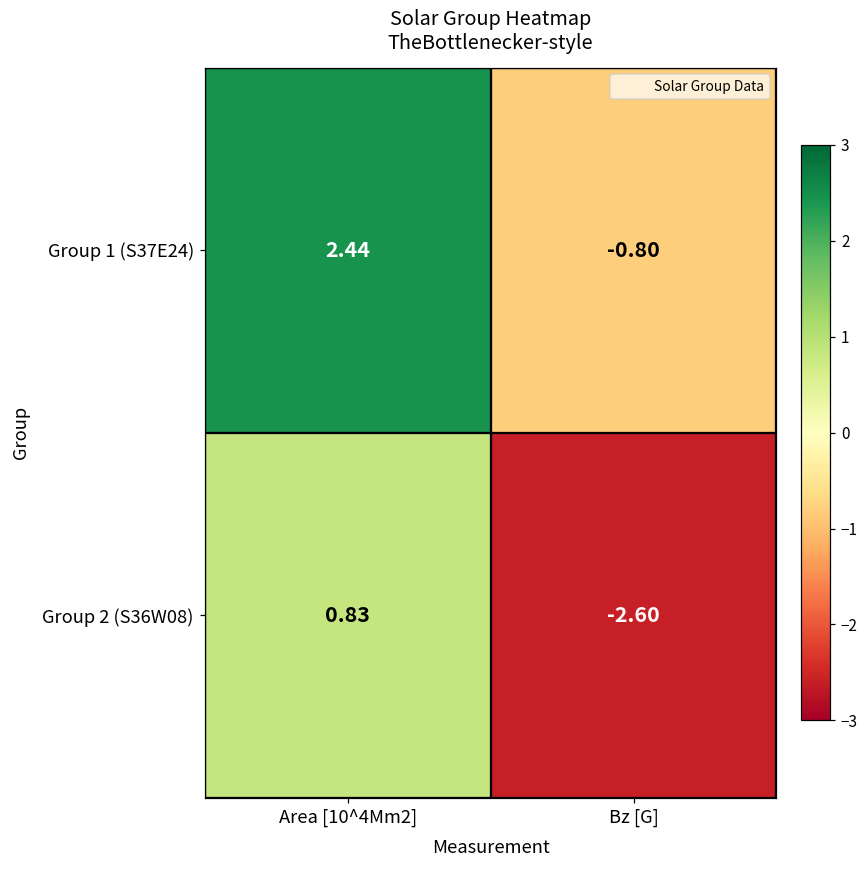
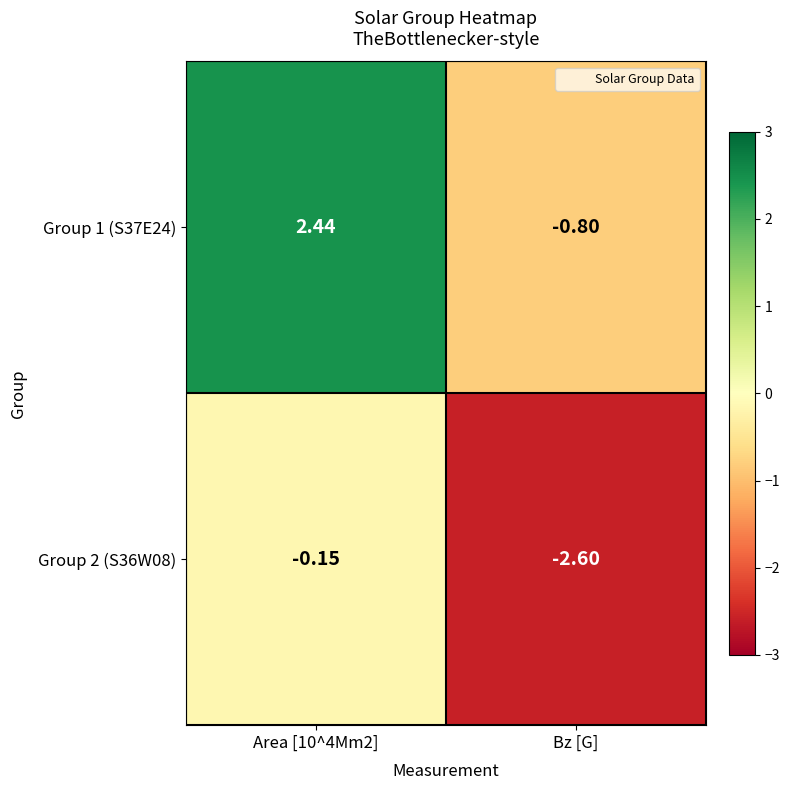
Group 2 (S36W08), Area [10^4Mm2]: 0.83 -> -0.15
